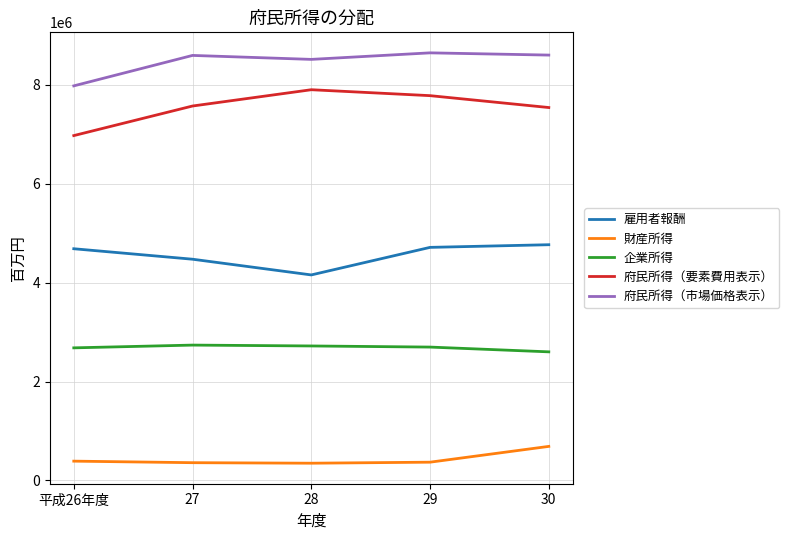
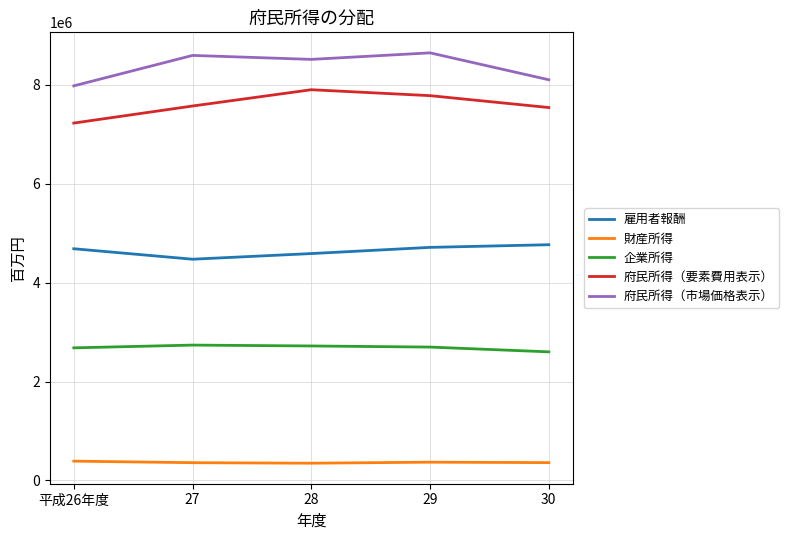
府民所得（要素費用表示）, 平成26年度: 7000000 -> 7200000
雇用者報酬, 28: 4200000 -> 4600000
財産所得, 30: 700000 -> 400000
府民所得（市場価格表示）, 30: 8600000 -> 8100000
